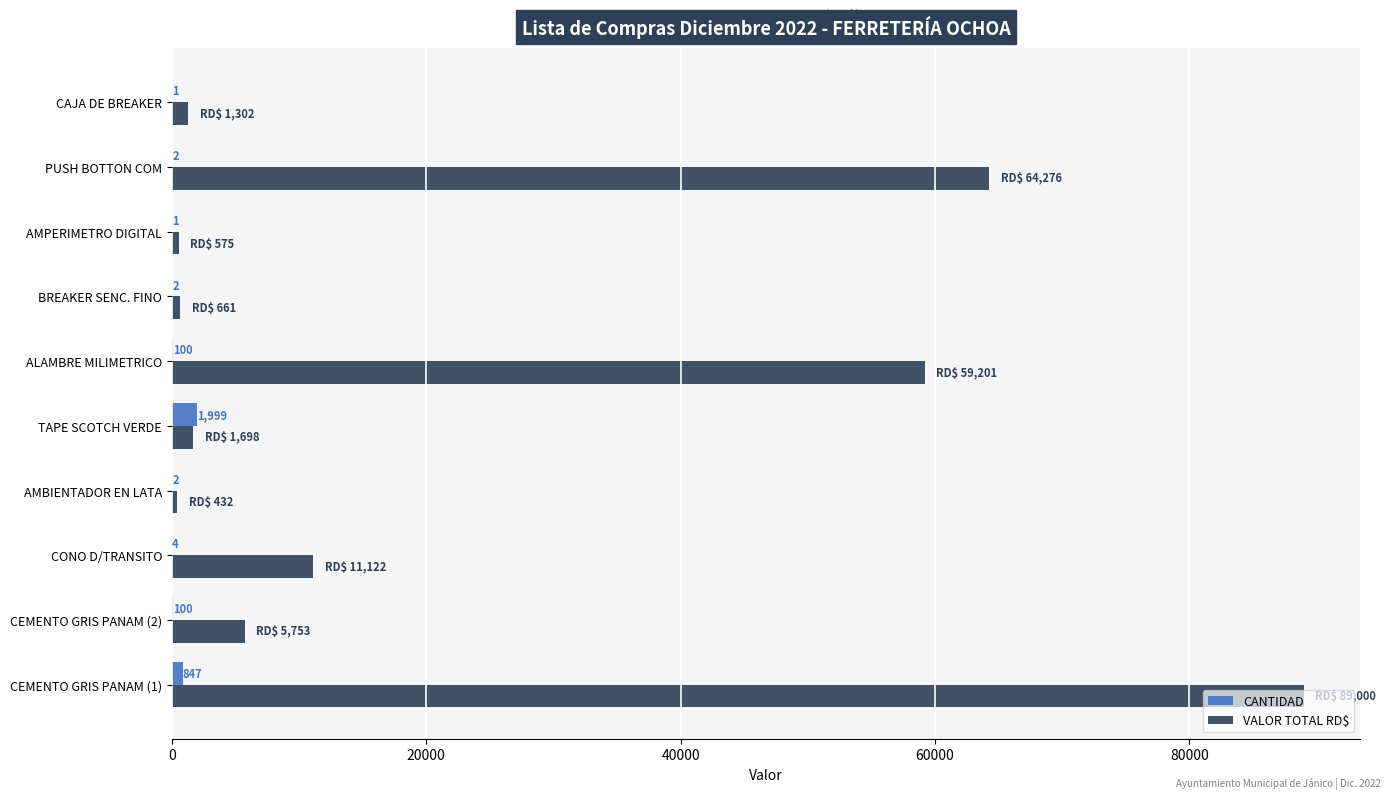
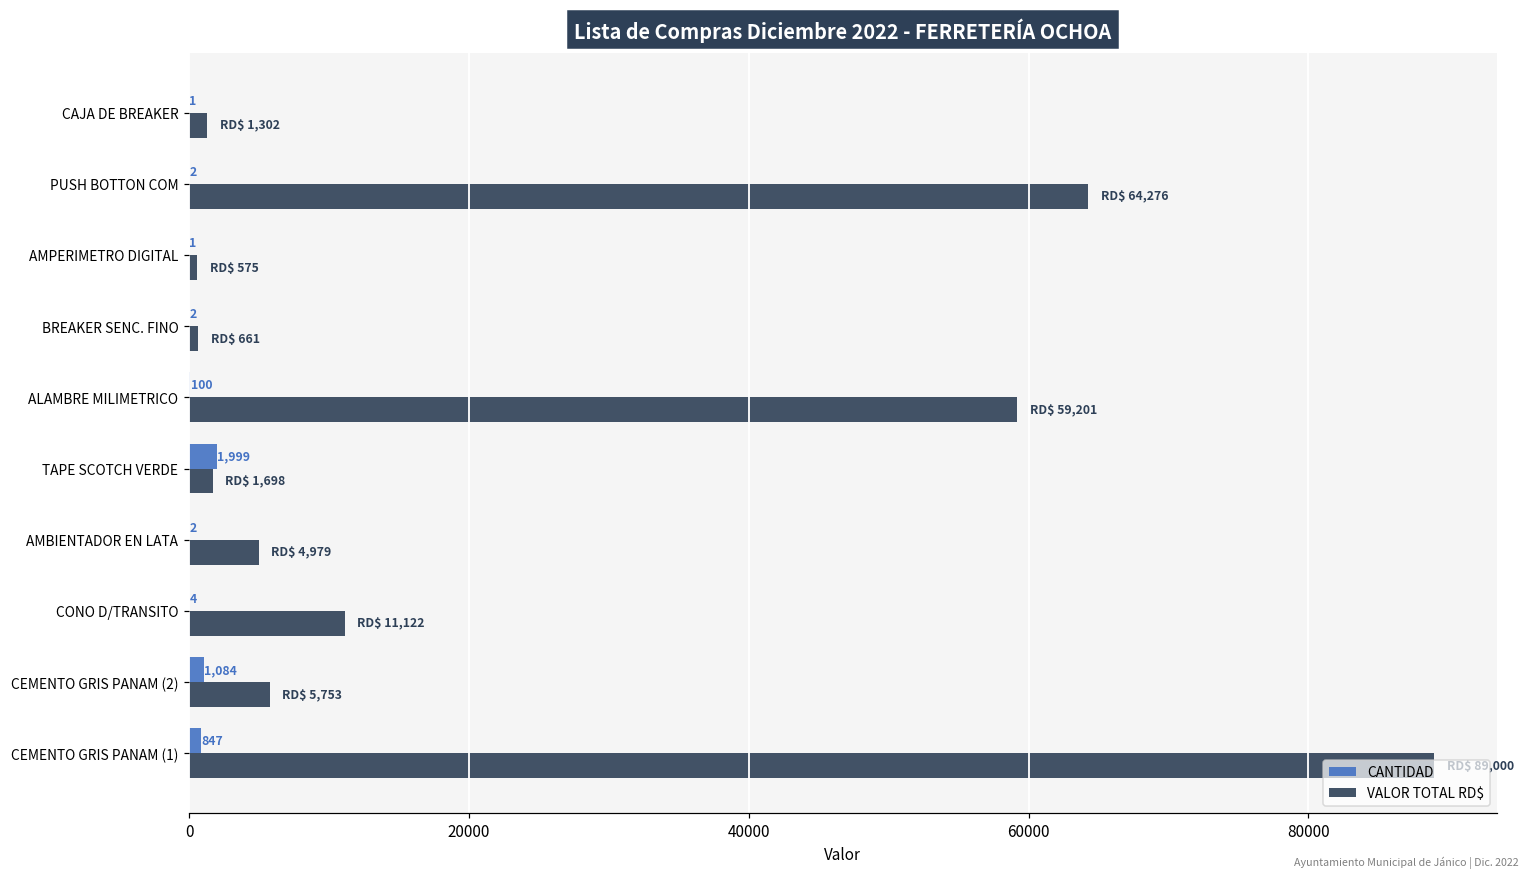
VALOR TOTAL RD$, AMBIENTADOR EN LATA: 432 -> 4,979
CANTIDAD, CEMENTO GRIS PANAM (2): 100 -> 1,084
